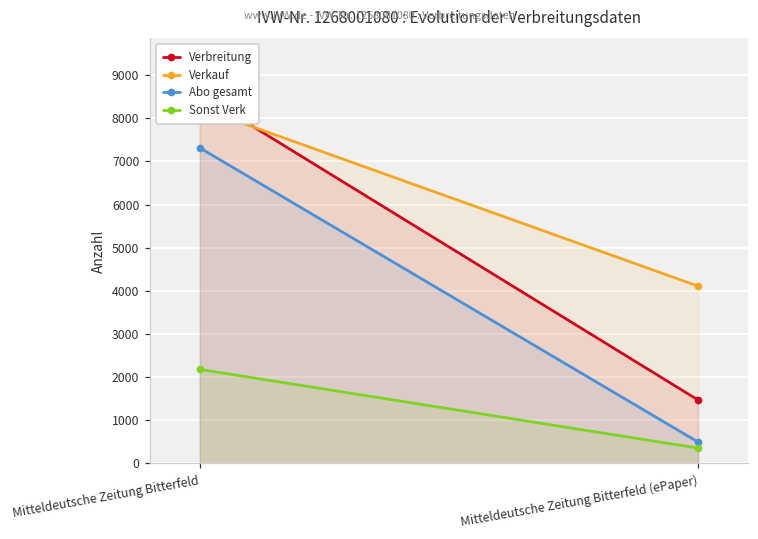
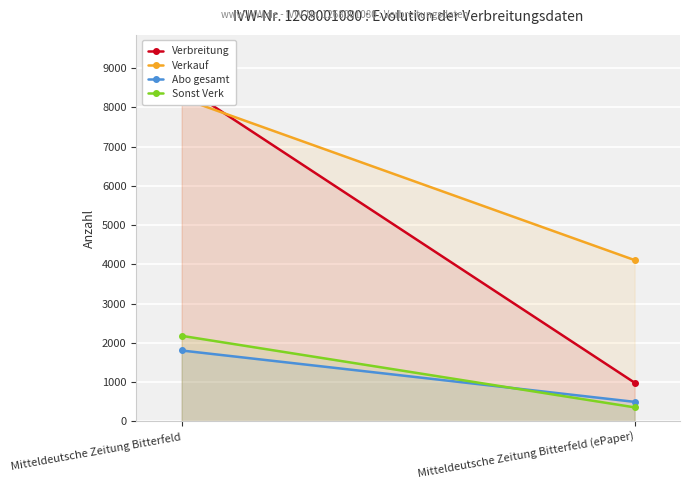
Abo gesamt, Mitteldeutsche Zeitung Bitterfeld: 7300 -> 1800
Verbreitung, Mitteldeutsche Zeitung Bitterfeld (ePaper): 1500 -> 1000
